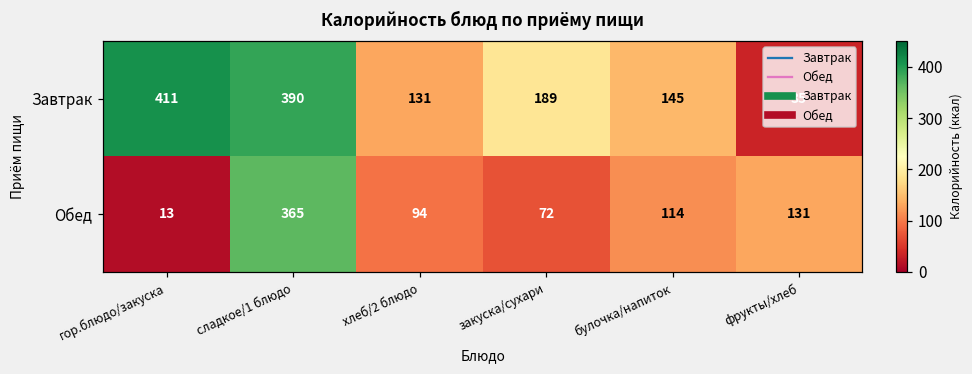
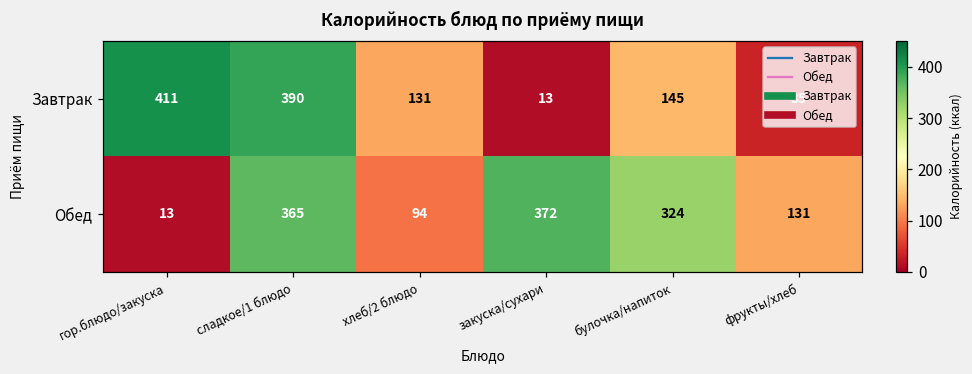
Завтрак, закуска/сухари: 189 -> 13
Обед, закуска/сухари: 72 -> 372
Обед, булочка/напиток: 114 -> 324
